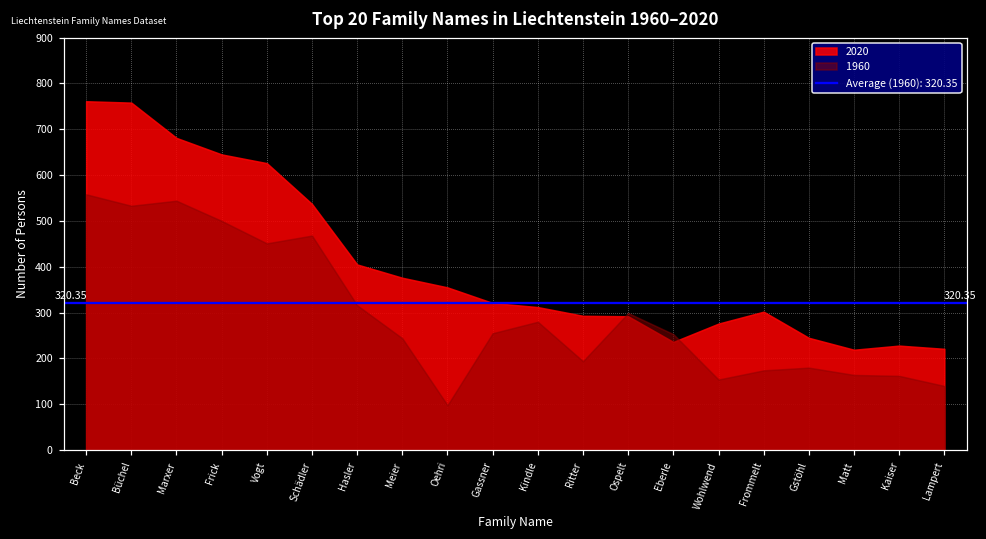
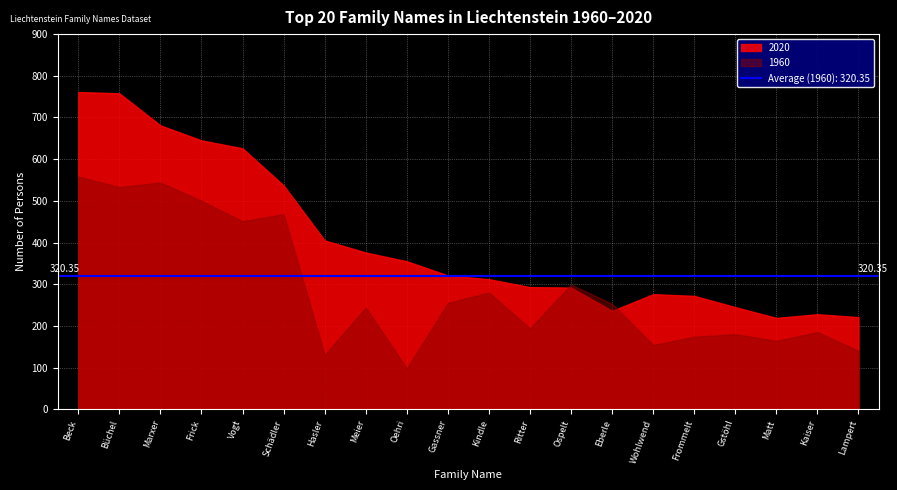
1960, Hasler: 320 -> 130
2020, Frommelt: 300 -> 270
1960, Kaiser: 160 -> 190
